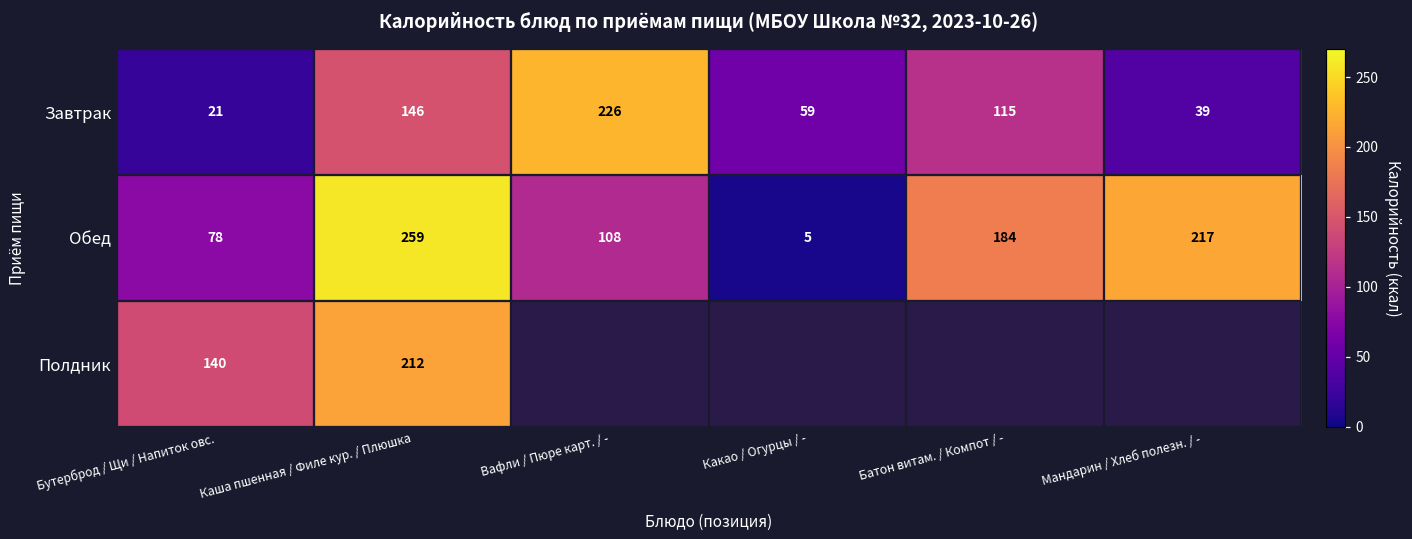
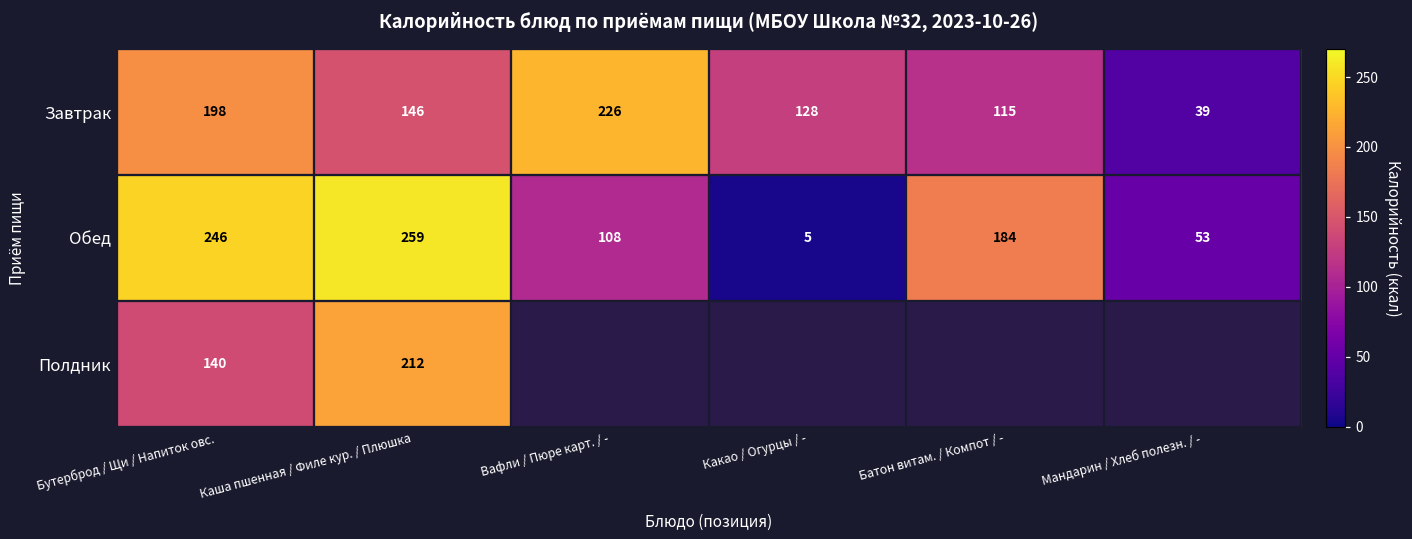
Завтрак, Бутерброд / Щи / Напиток овс.: 21 -> 198
Завтрак, Какао / Огурцы / -: 59 -> 128
Обед, Бутерброд / Щи / Напиток овс.: 78 -> 246
Обед, Мандарин / Хлеб полезн. / -: 217 -> 53
